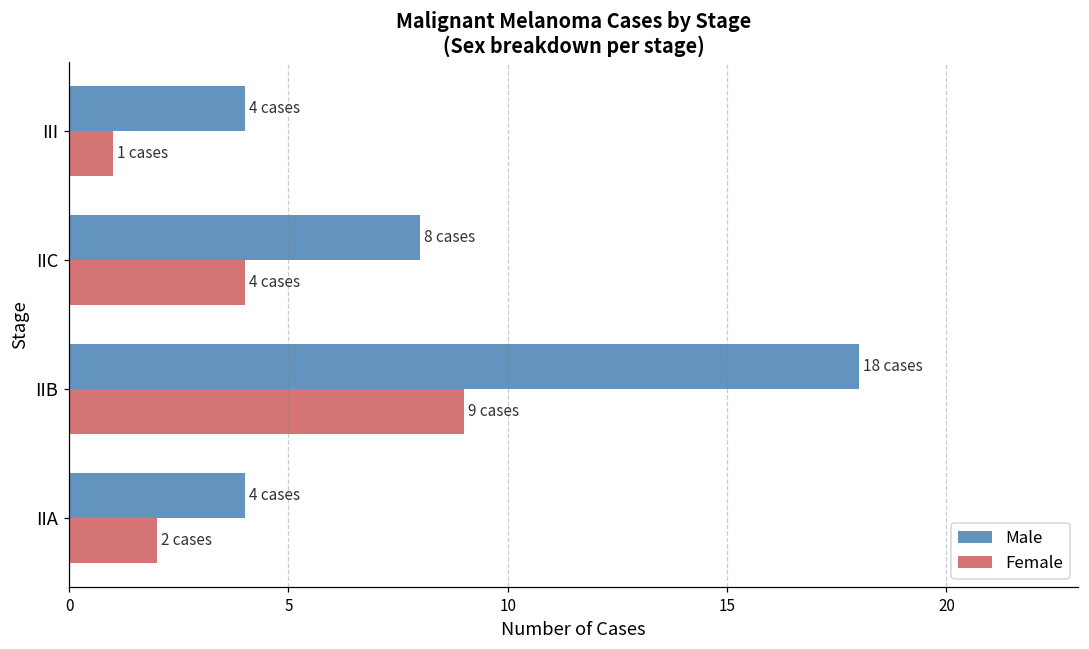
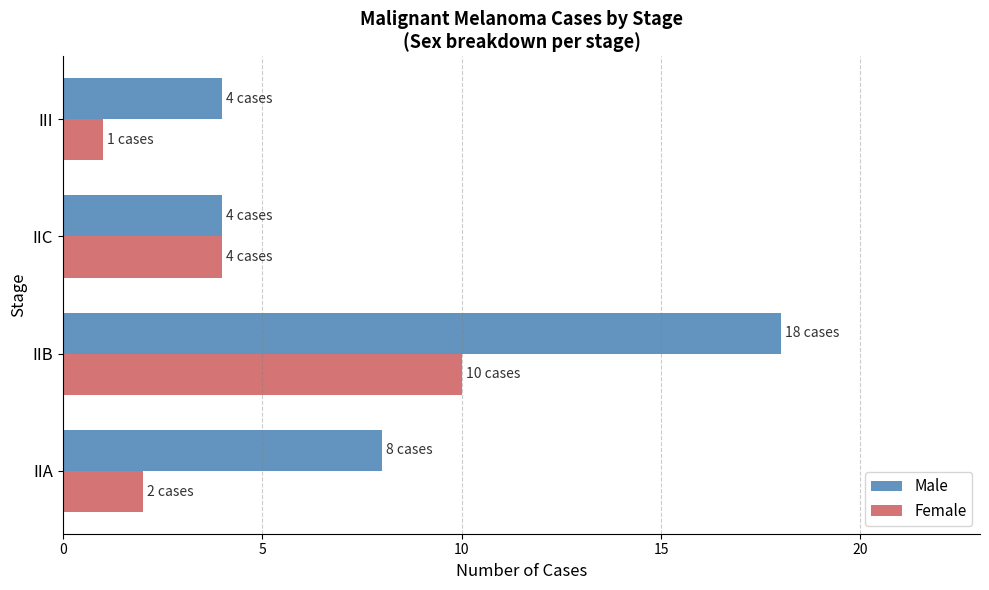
Male, IIC: 8 -> 4
Female, IIB: 9 -> 10
Male, IIA: 4 -> 8
